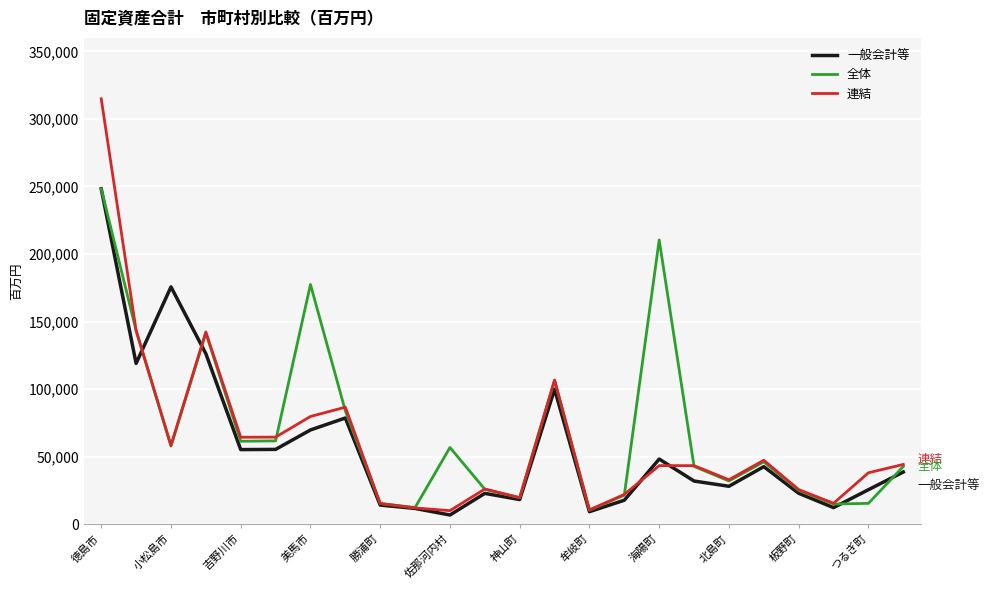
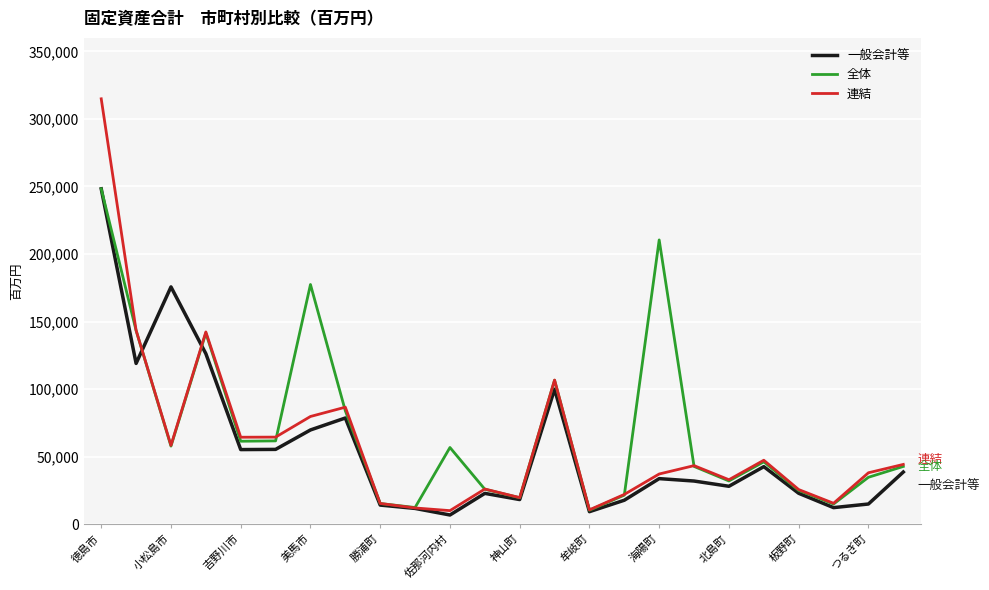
一般会計等, 海陽町: 48,000 -> 34,000
連結, 海陽町: 43,000 -> 37,000
一般会計等, つるぎ町: 25,000 -> 15,000
全体, つるぎ町: 15,000 -> 35,000
